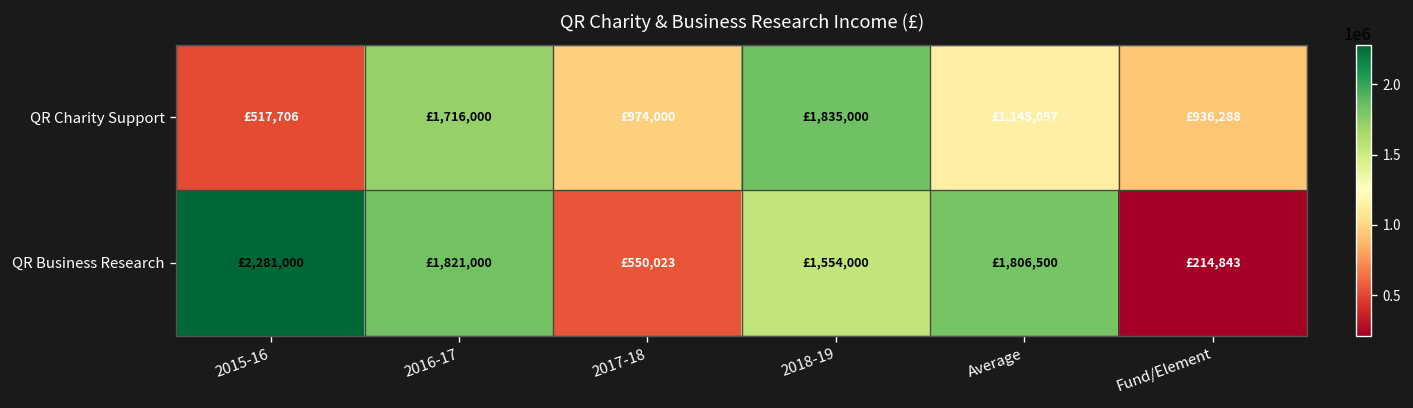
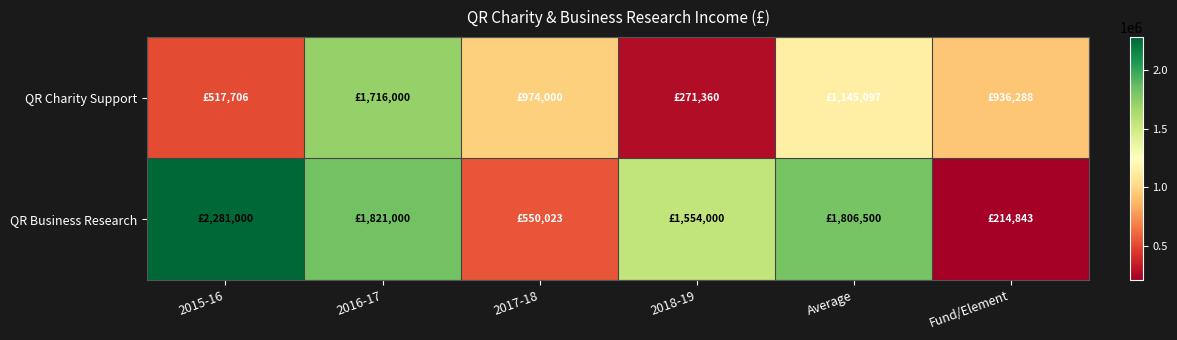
QR Charity Support, 2018-19: £1,835,000 -> £271,360
